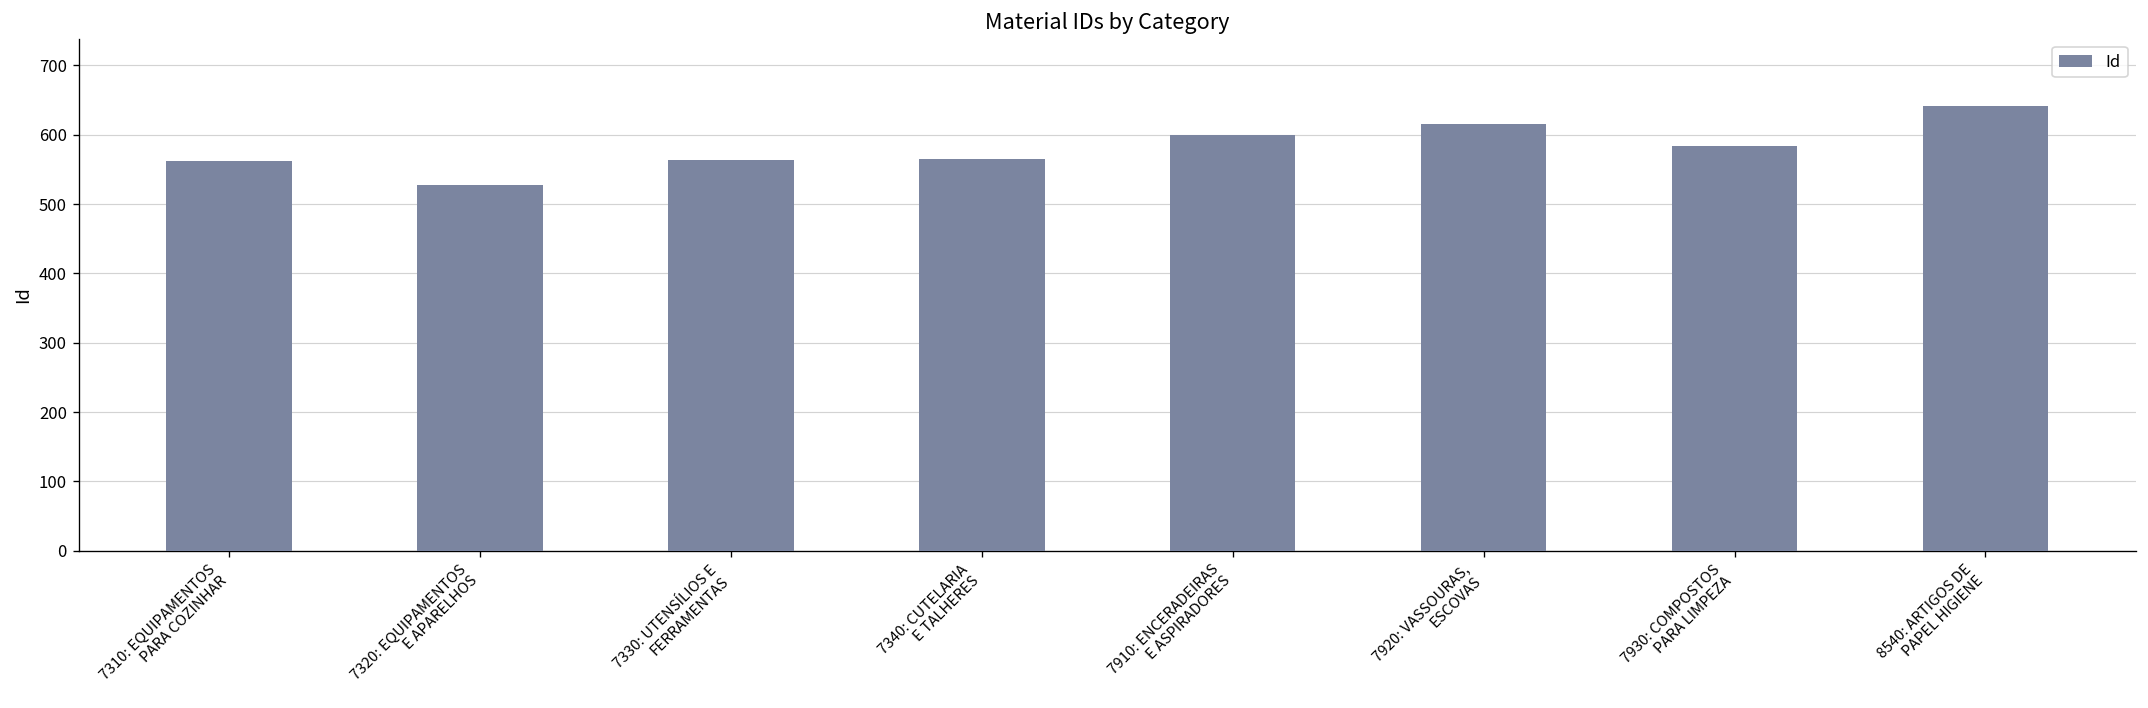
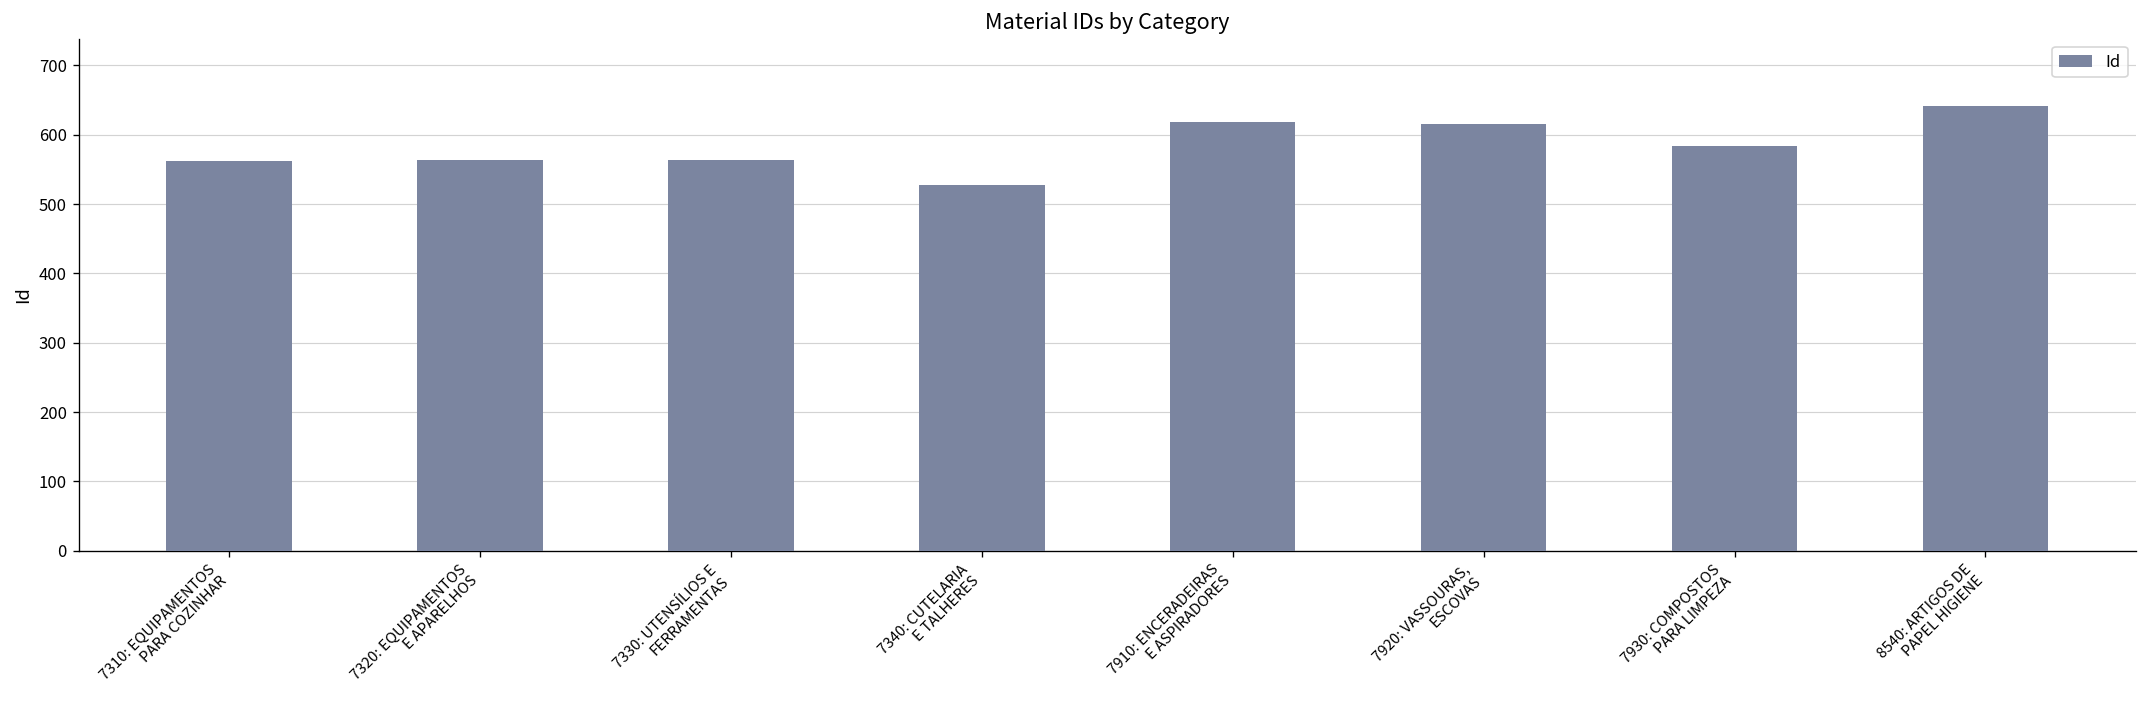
7320: EQUIPAMENTOS E APARELHOS: 530 -> 560
7340: CUTELARIA E TALHERES: 570 -> 530
7910: ENCERADEIRAS E ASPIRADORES: 600 -> 620
